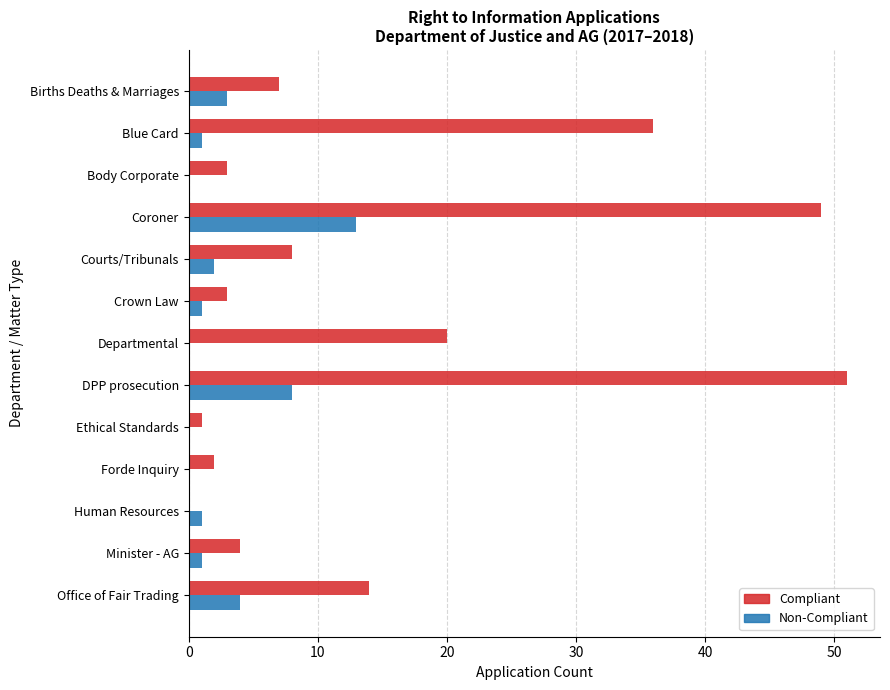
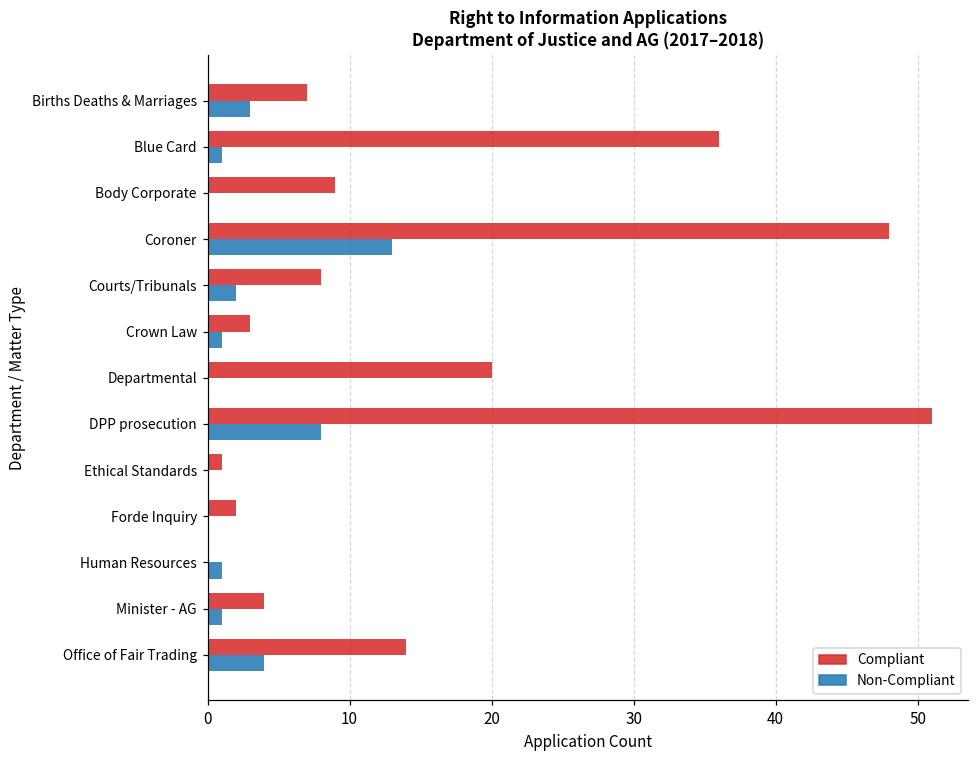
Compliant, Body Corporate: 3 -> 9
Compliant, Coroner: 49 -> 48
